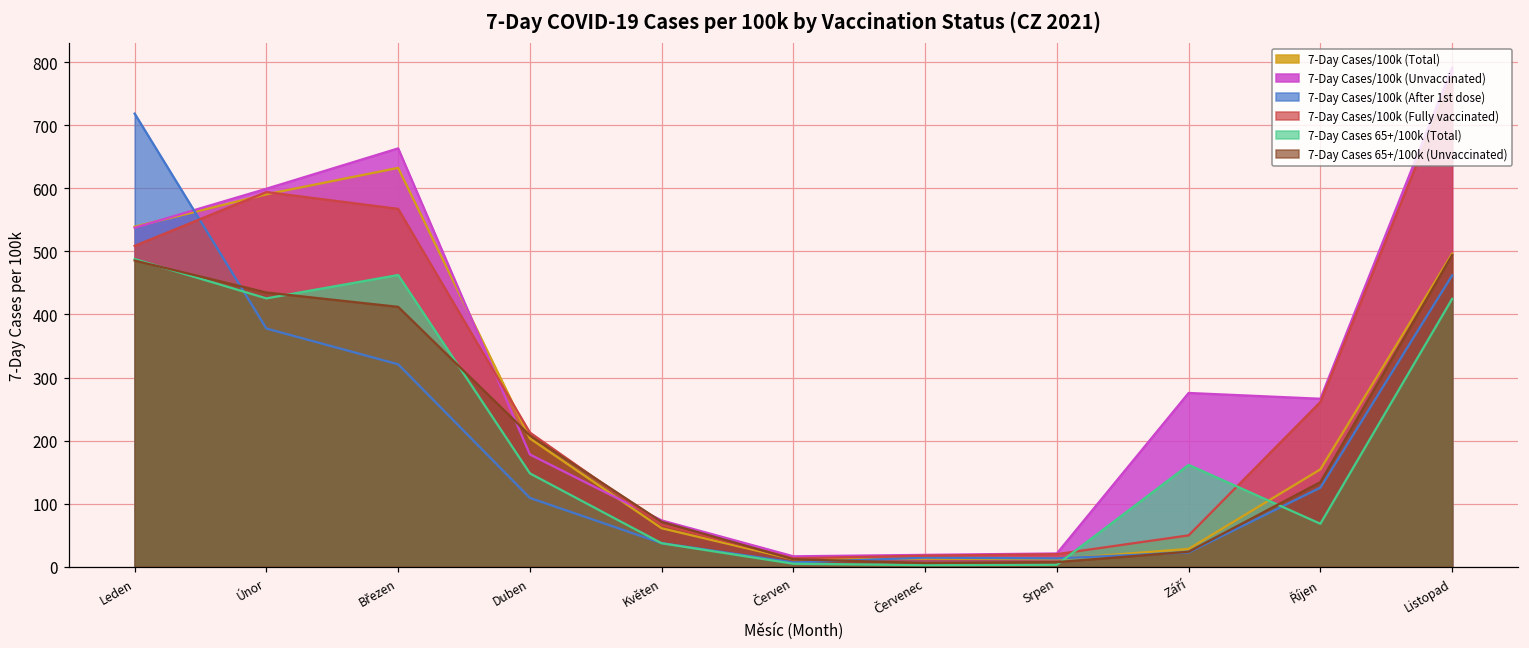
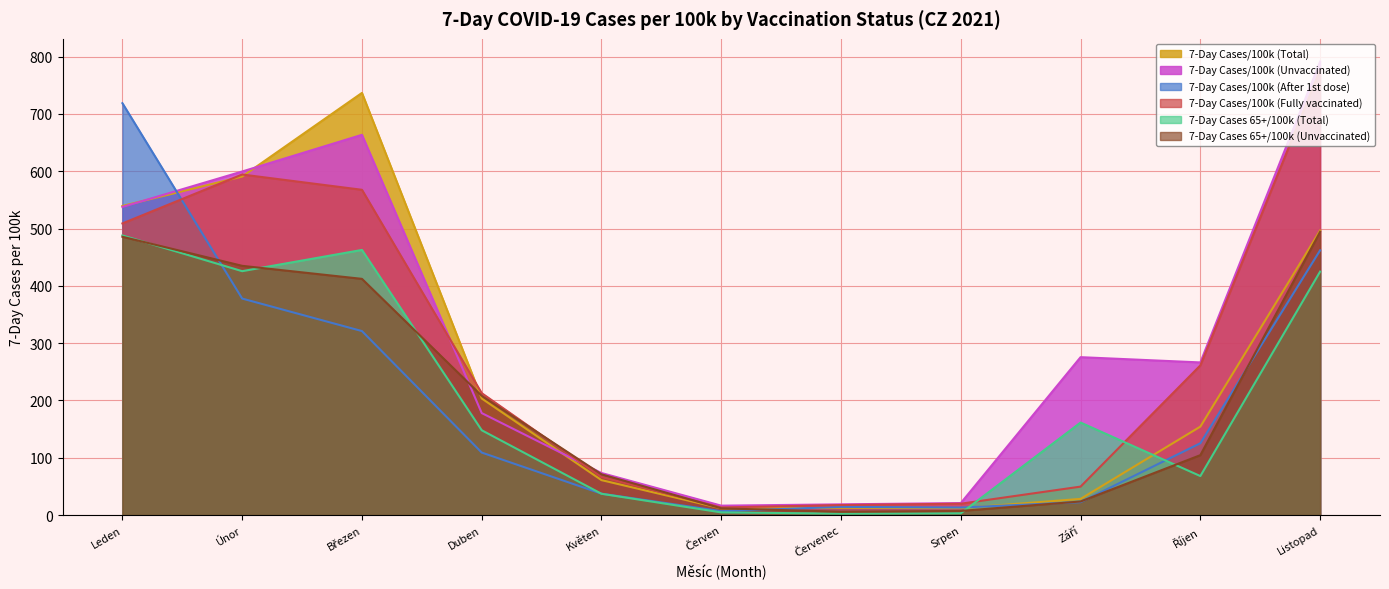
7-Day Cases/100k (Total), Březen: 630 -> 740
7-Day Cases 65+/100k (Unvaccinated), Říjen: 130 -> 100
